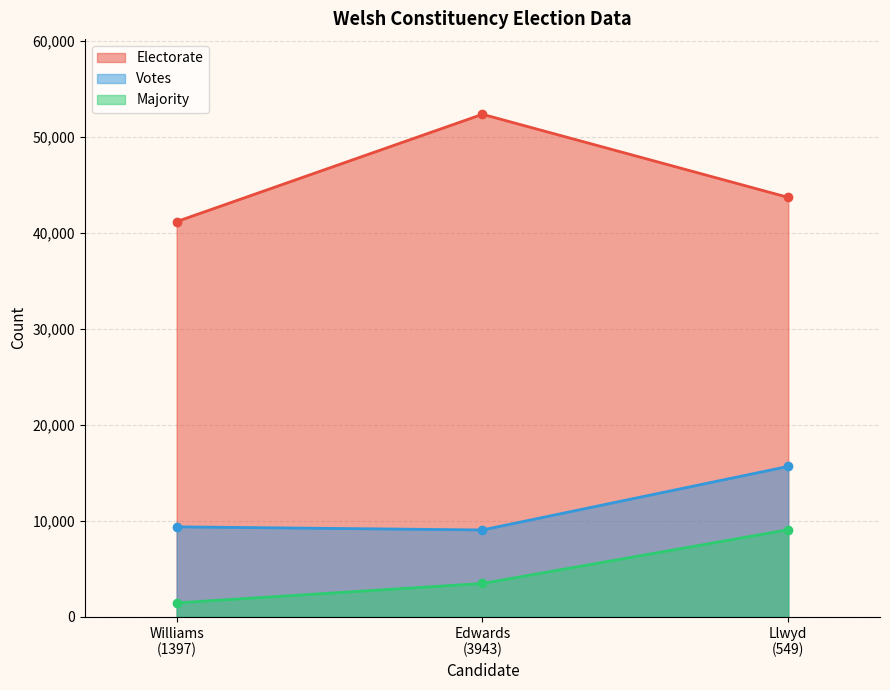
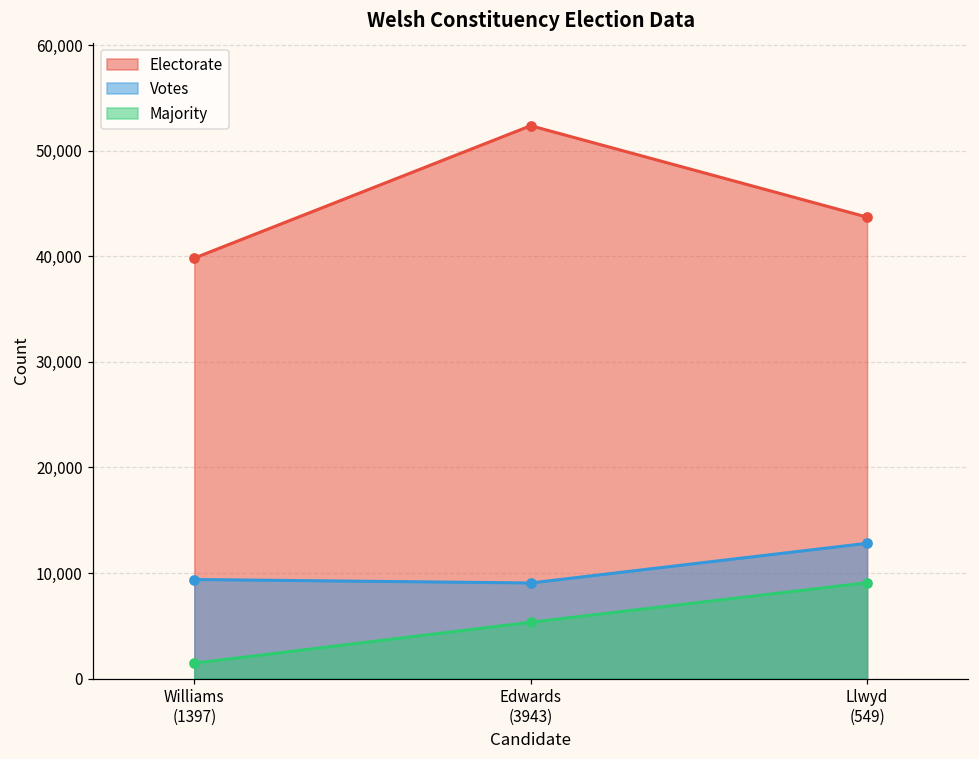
Electorate, Williams (1397): 41,000 -> 40,000
Majority, Edwards (3943): 3,000 -> 5,000
Votes, Llwyd (549): 16,000 -> 13,000
